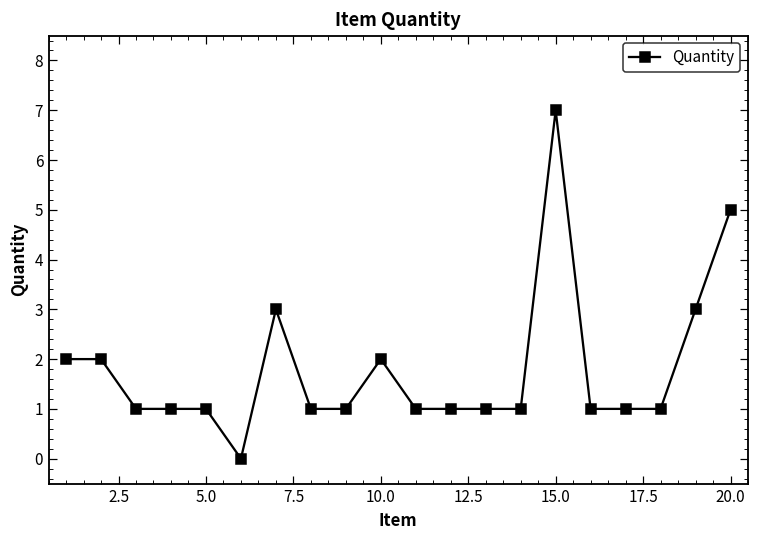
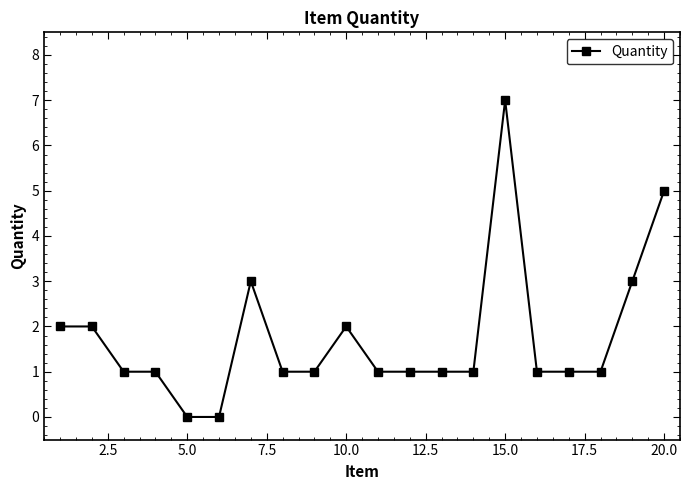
5.0: 1 -> 0
